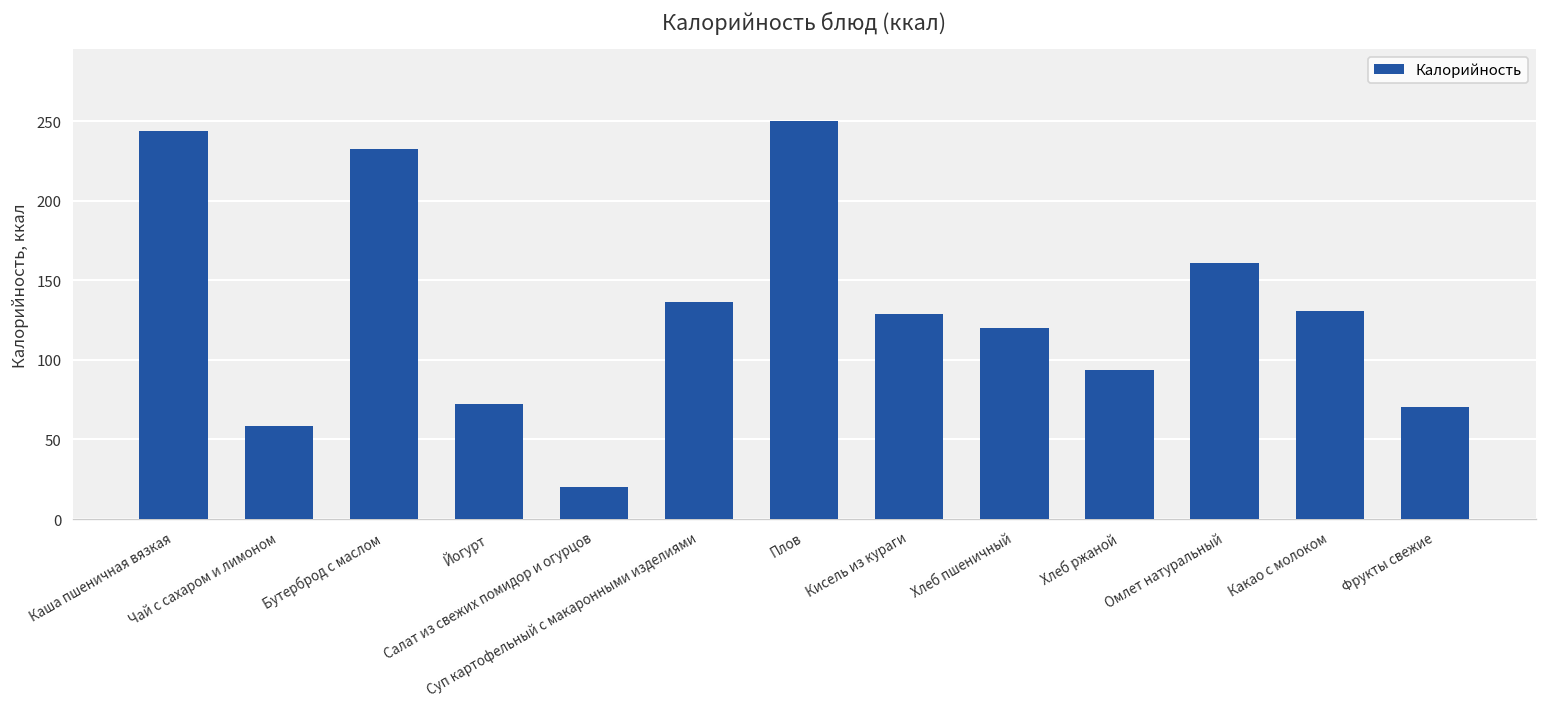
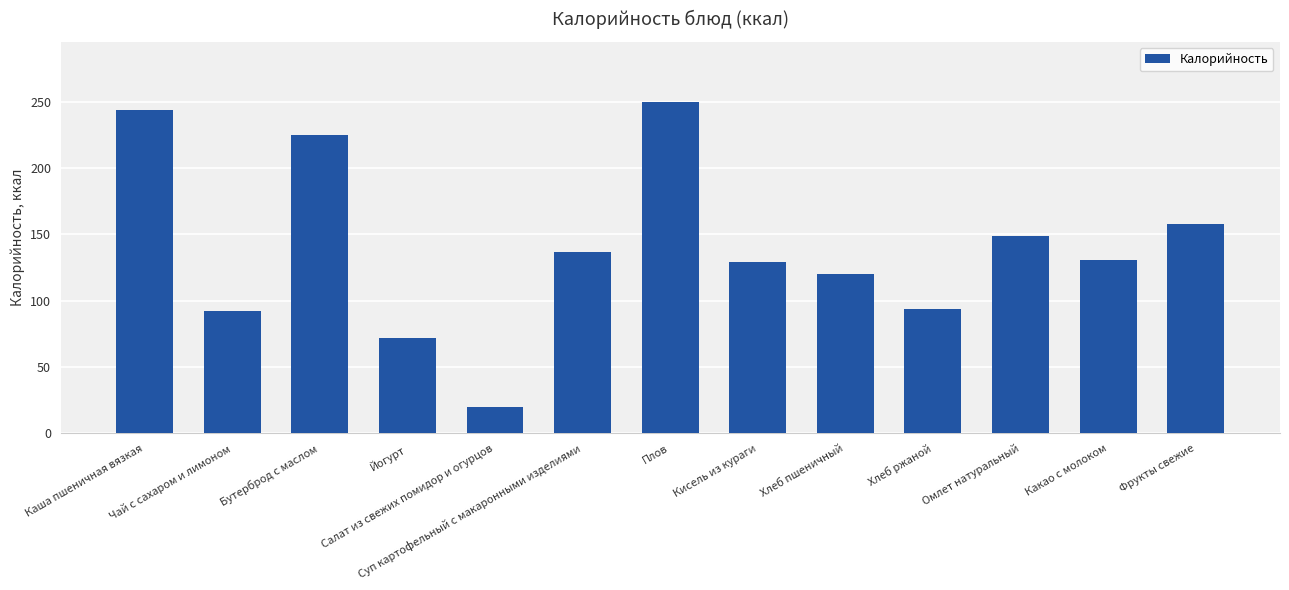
Чай с сахаром и лимоном: 58 -> 92
Бутерброд с маслом: 232 -> 225
Омлет натуральный: 161 -> 149
Фрукты свежие: 70 -> 158
